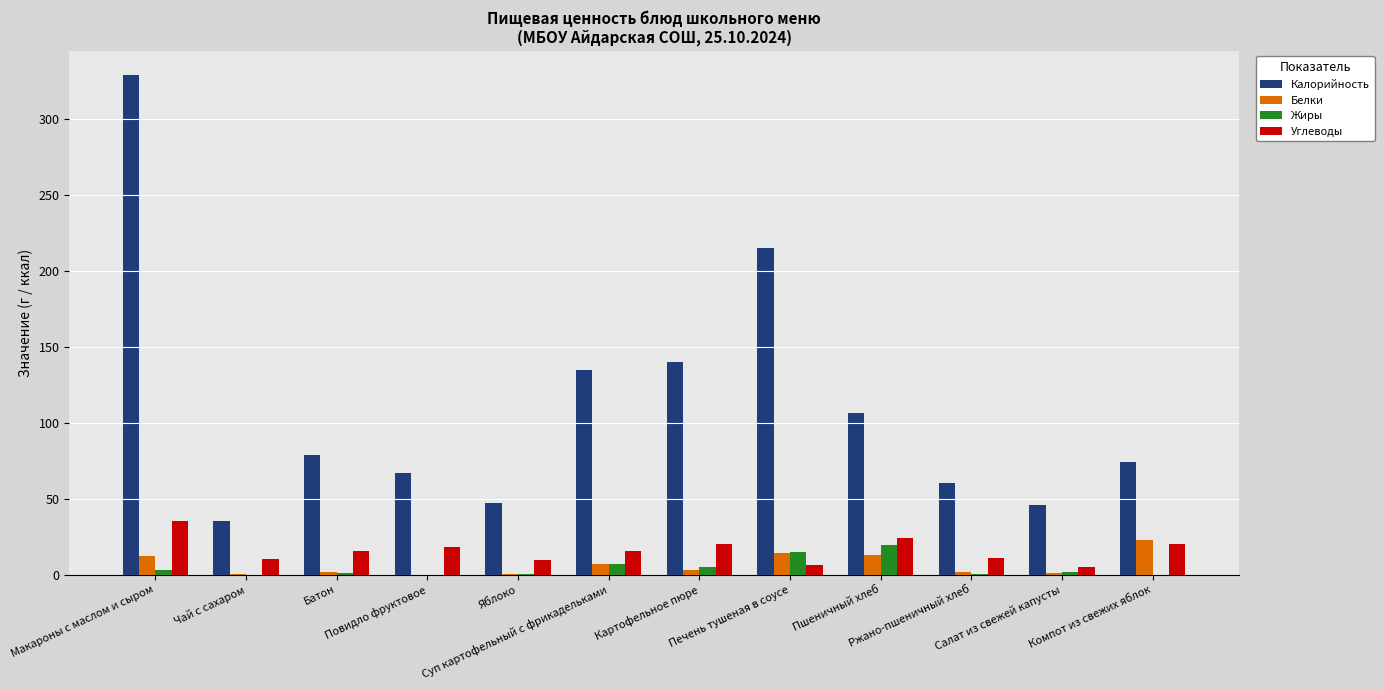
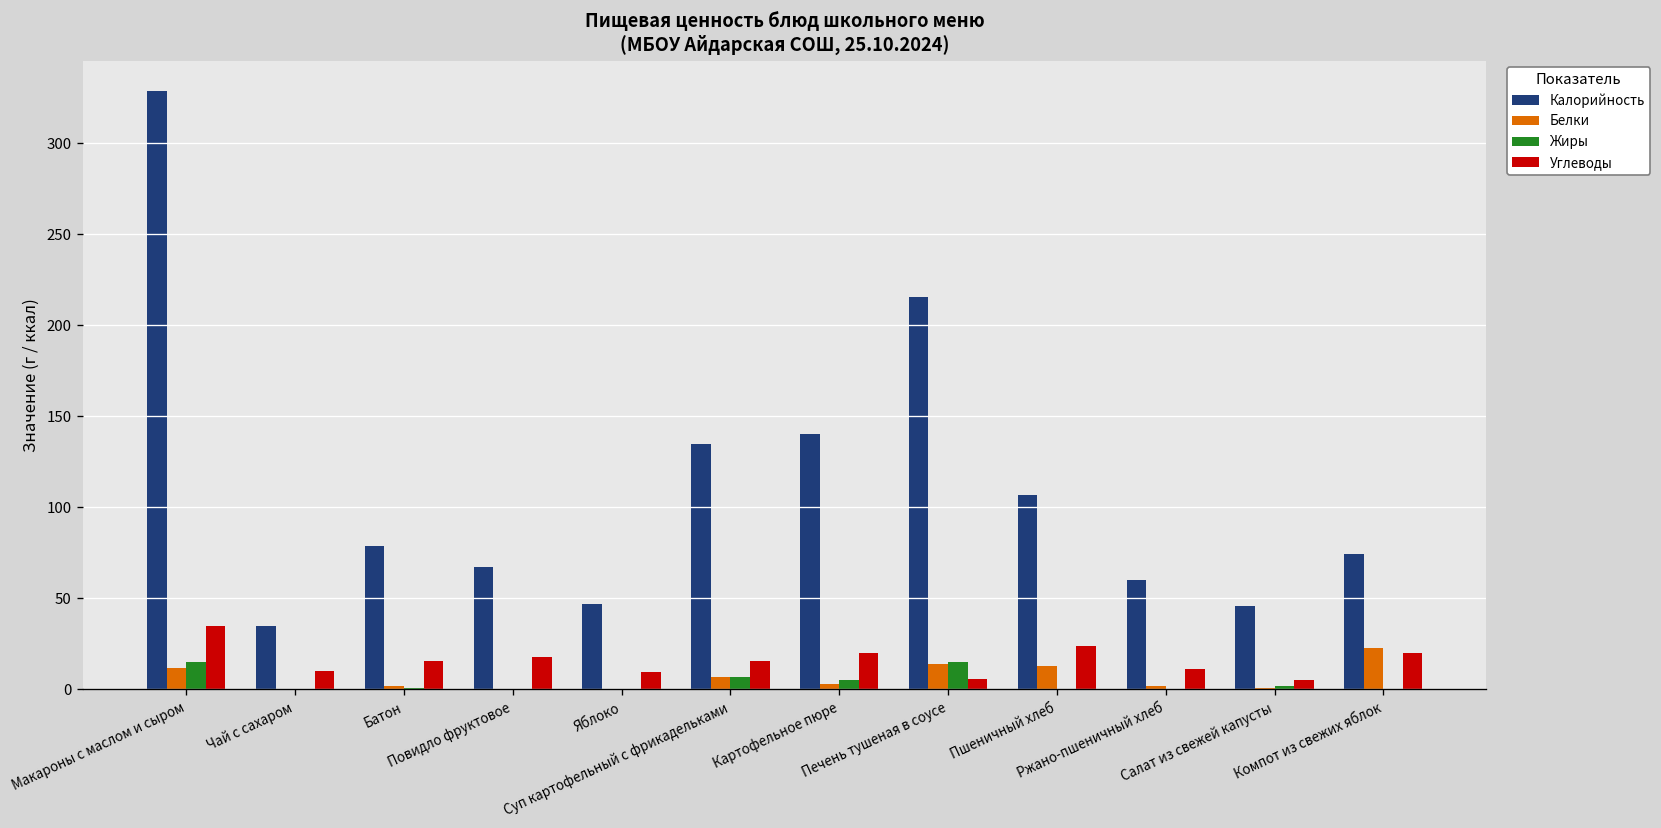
Жиры, Макароны с маслом и сыром: 3 -> 15
Жиры, Пшеничный хлеб: 20 -> 1
